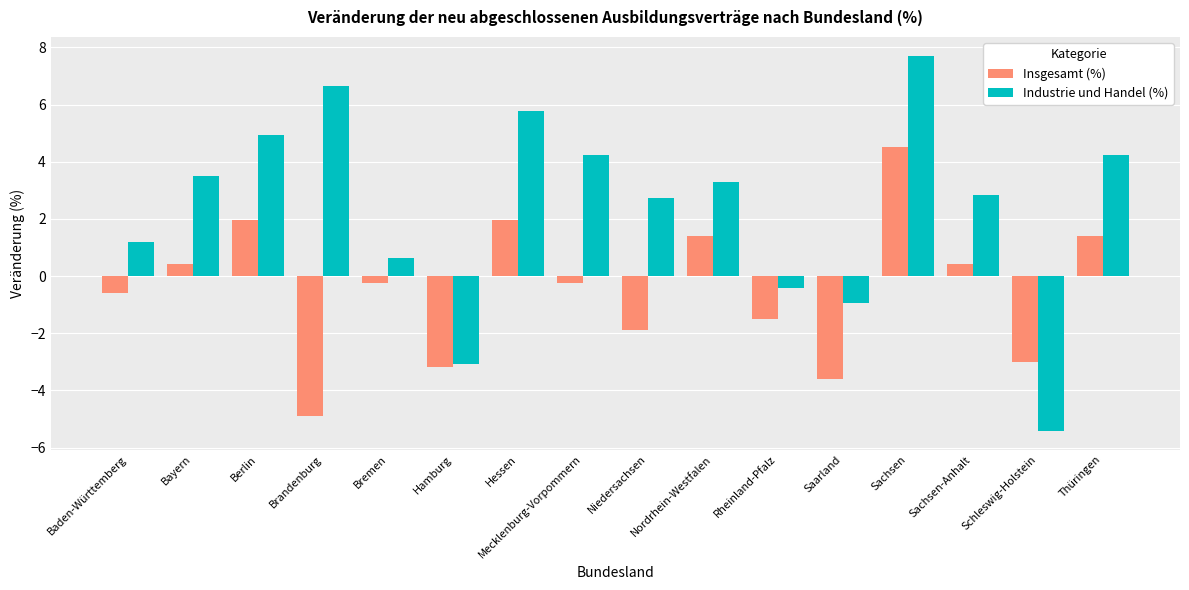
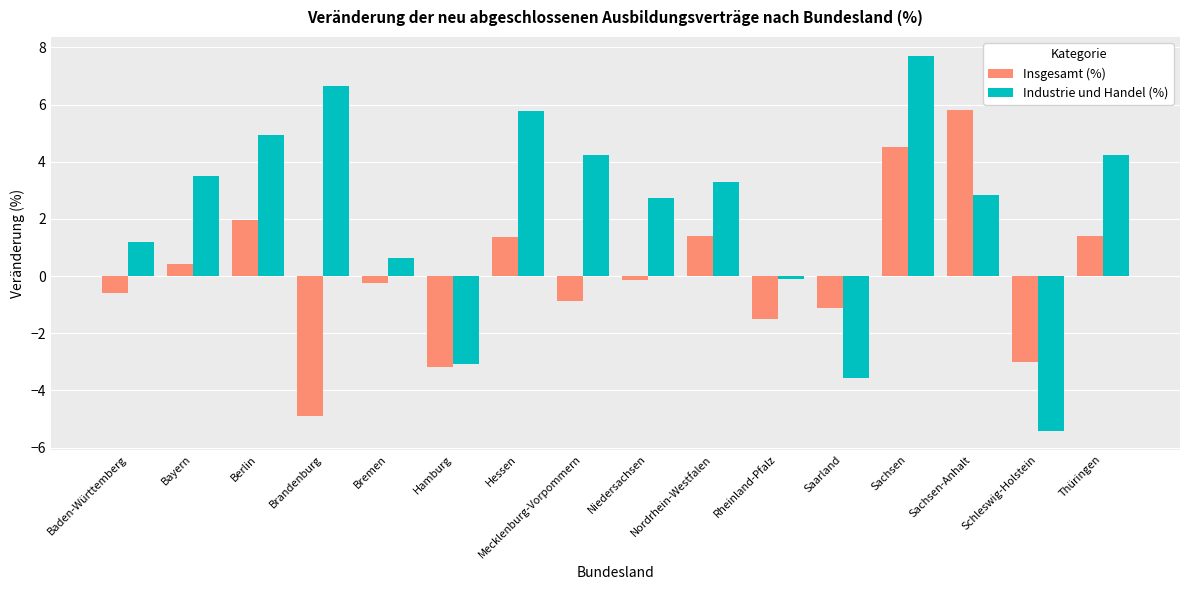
Insgesamt (%), Hessen: 2.0 -> 1.4
Insgesamt (%), Mecklenburg-Vorpommern: -0.3 -> -0.9
Insgesamt (%), Niedersachsen: -1.9 -> -0.2
Industrie und Handel (%), Rheinland-Pfalz: -0.4 -> -0.1
Insgesamt (%), Saarland: -3.6 -> -1.1
Industrie und Handel (%), Saarland: -0.9 -> -3.6
Insgesamt (%), Sachsen-Anhalt: 0.4 -> 5.8
